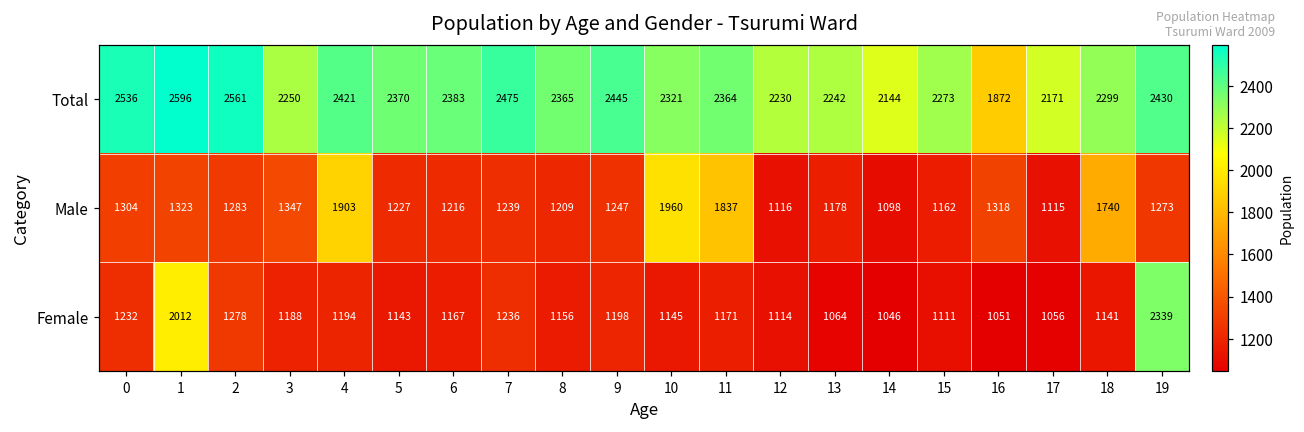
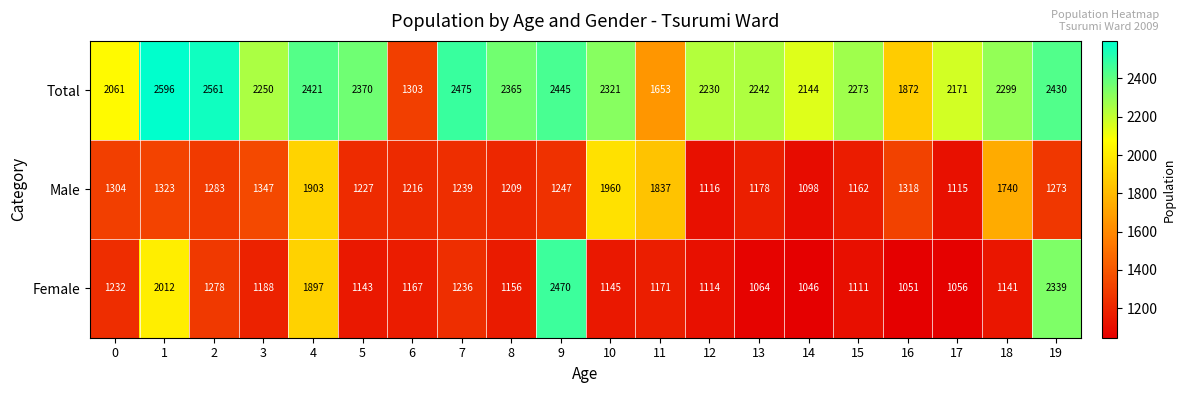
Total, 0: 2536 -> 2061
Total, 6: 2383 -> 1303
Total, 11: 2364 -> 1653
Female, 4: 1194 -> 1897
Female, 9: 1198 -> 2470
